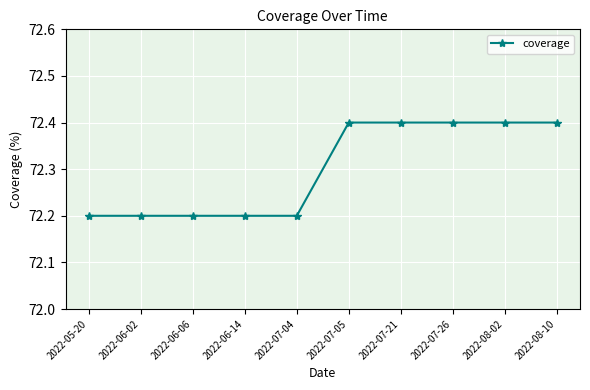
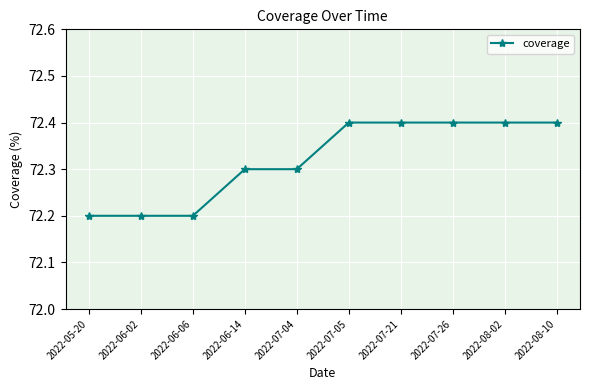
2022-06-14: 72.2 -> 72.3
2022-07-04: 72.2 -> 72.3
